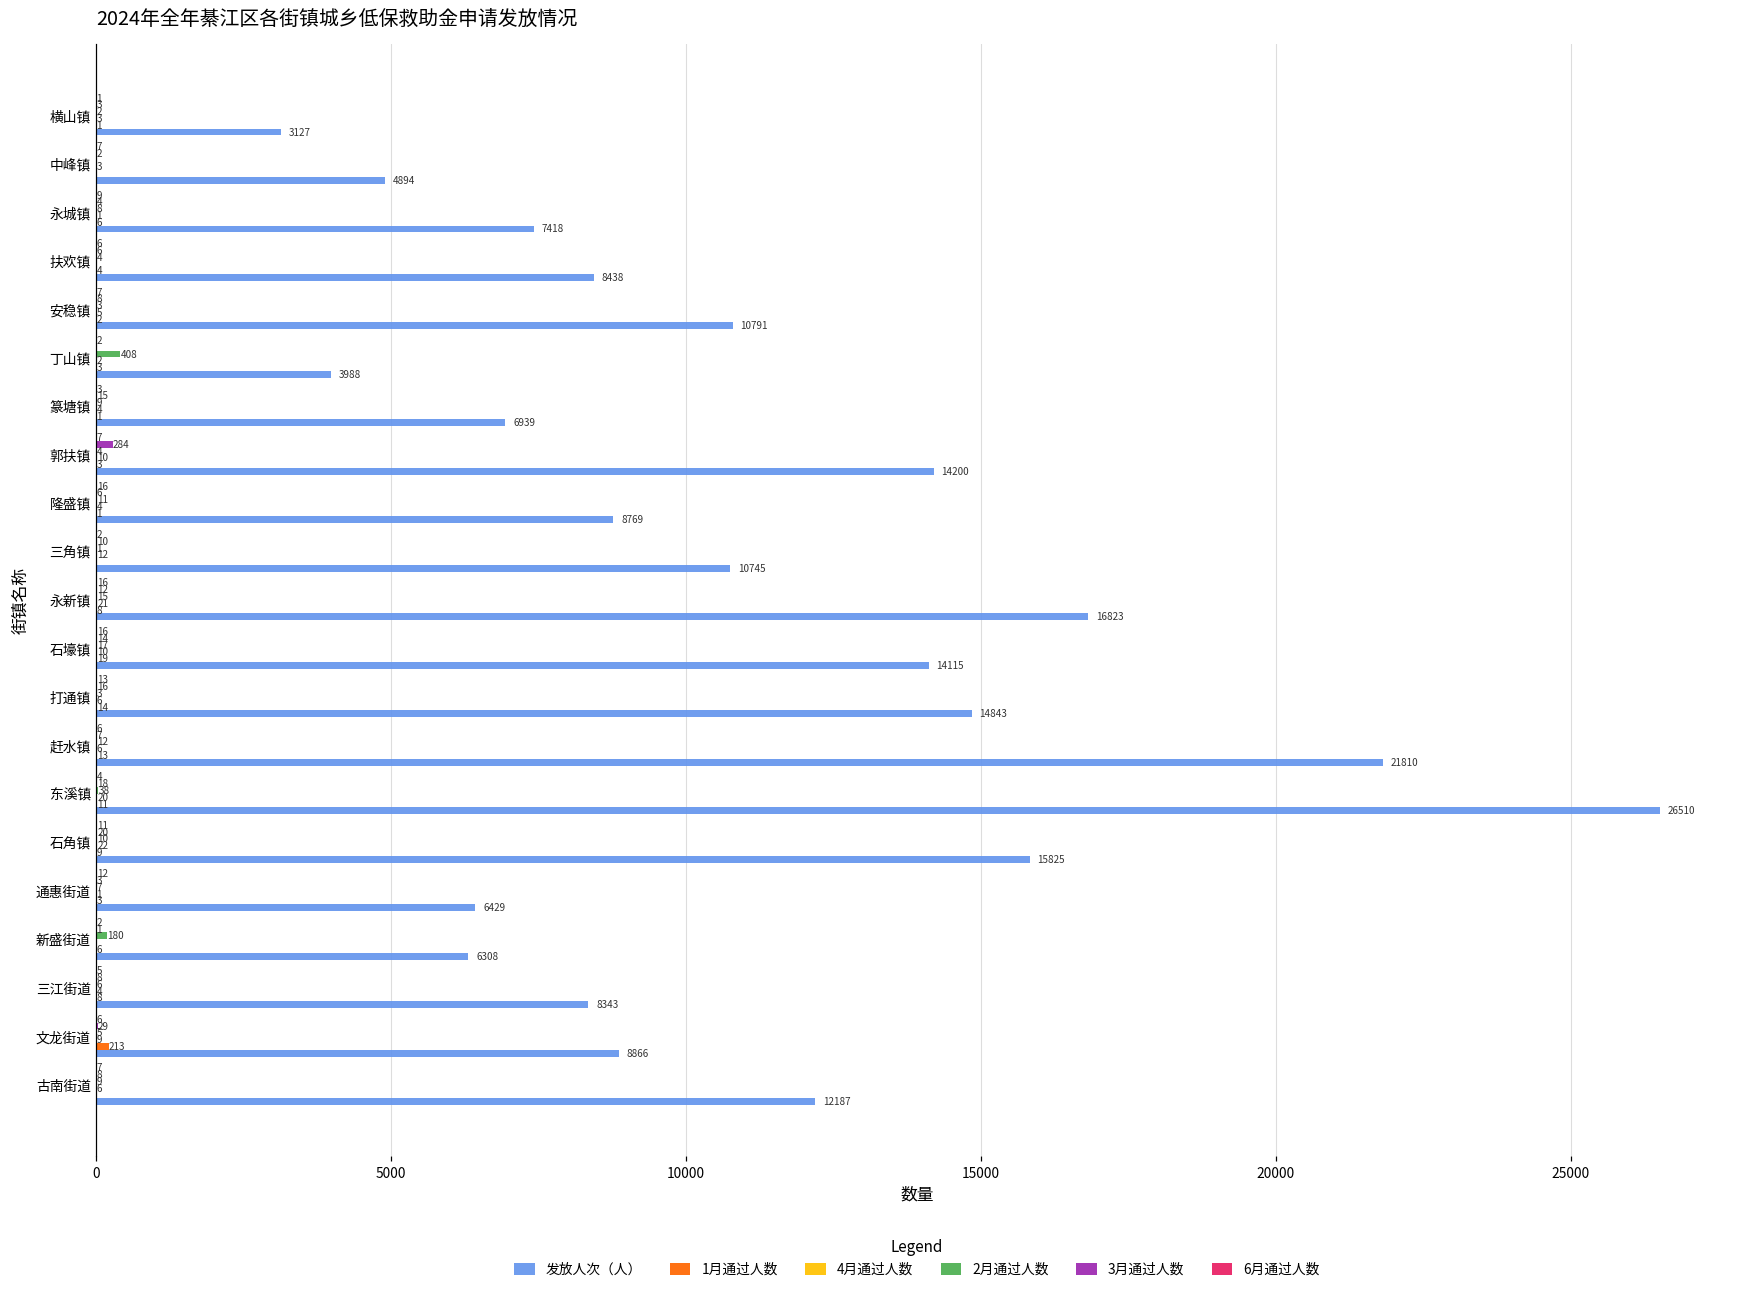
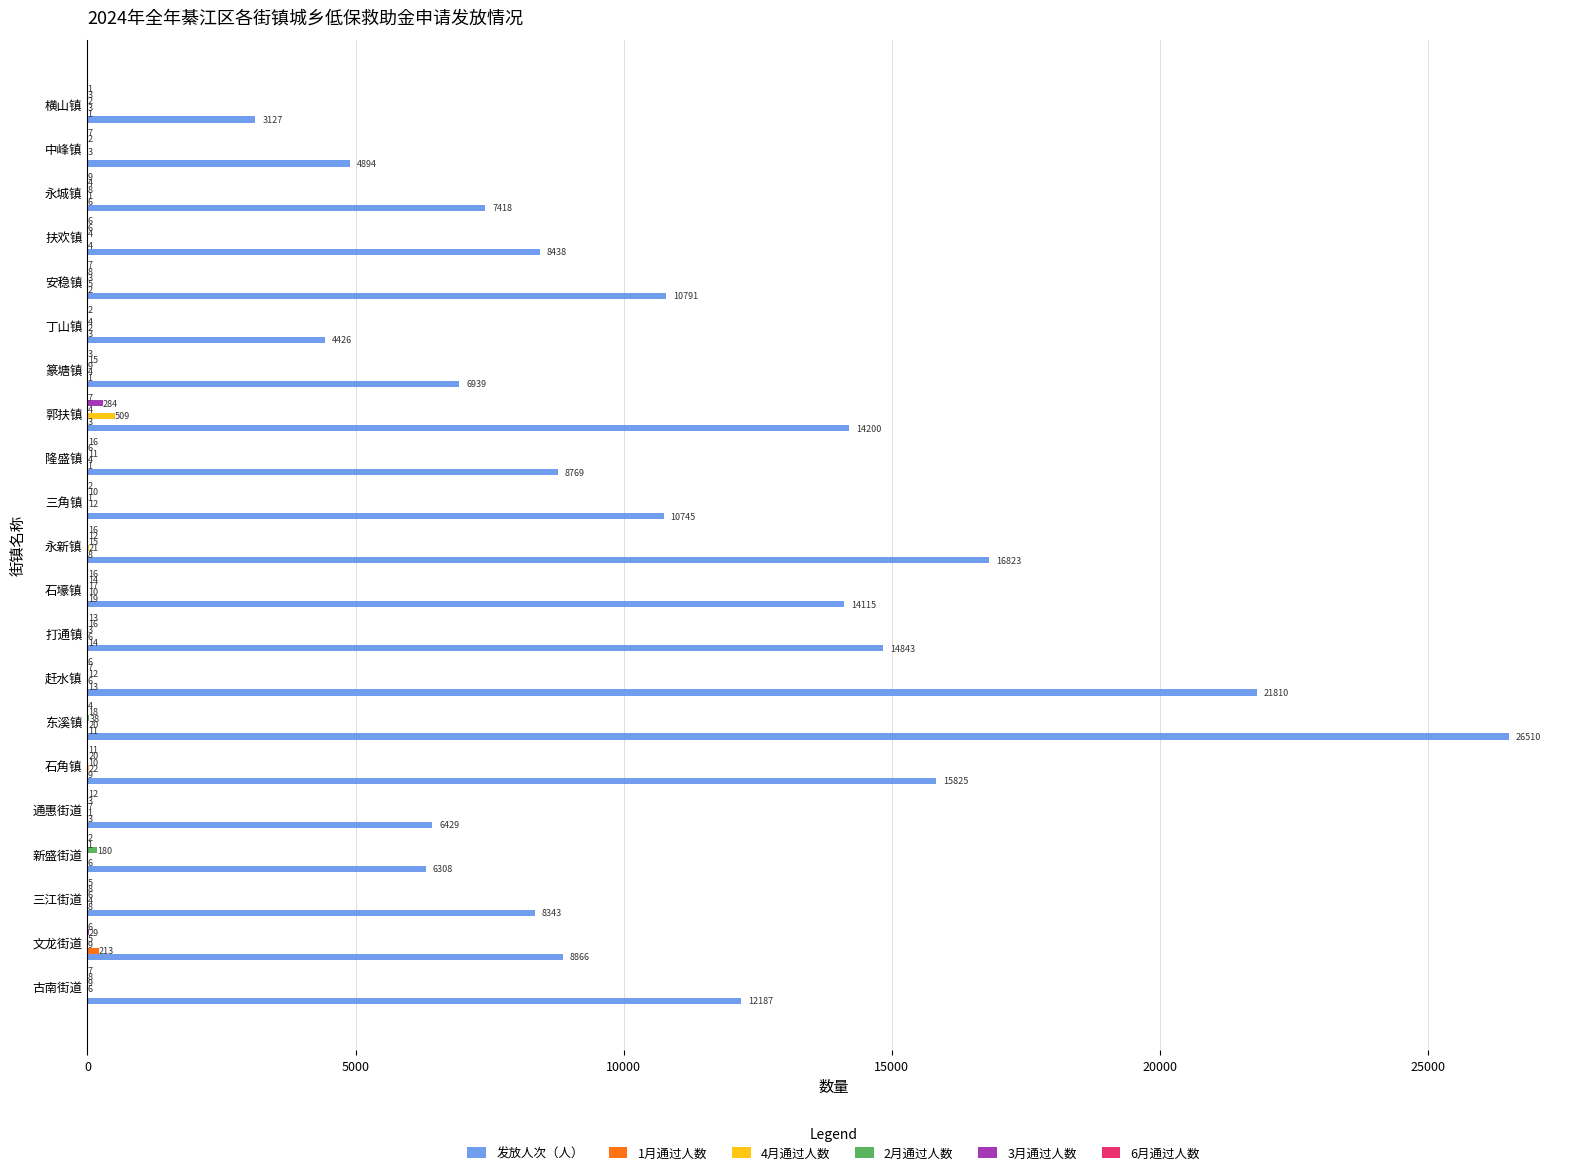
2月通过人数, 丁山镇: 408 -> 4
发放人次（人）, 丁山镇: 3988 -> 4426
4月通过人数, 郭扶镇: 10 -> 509
